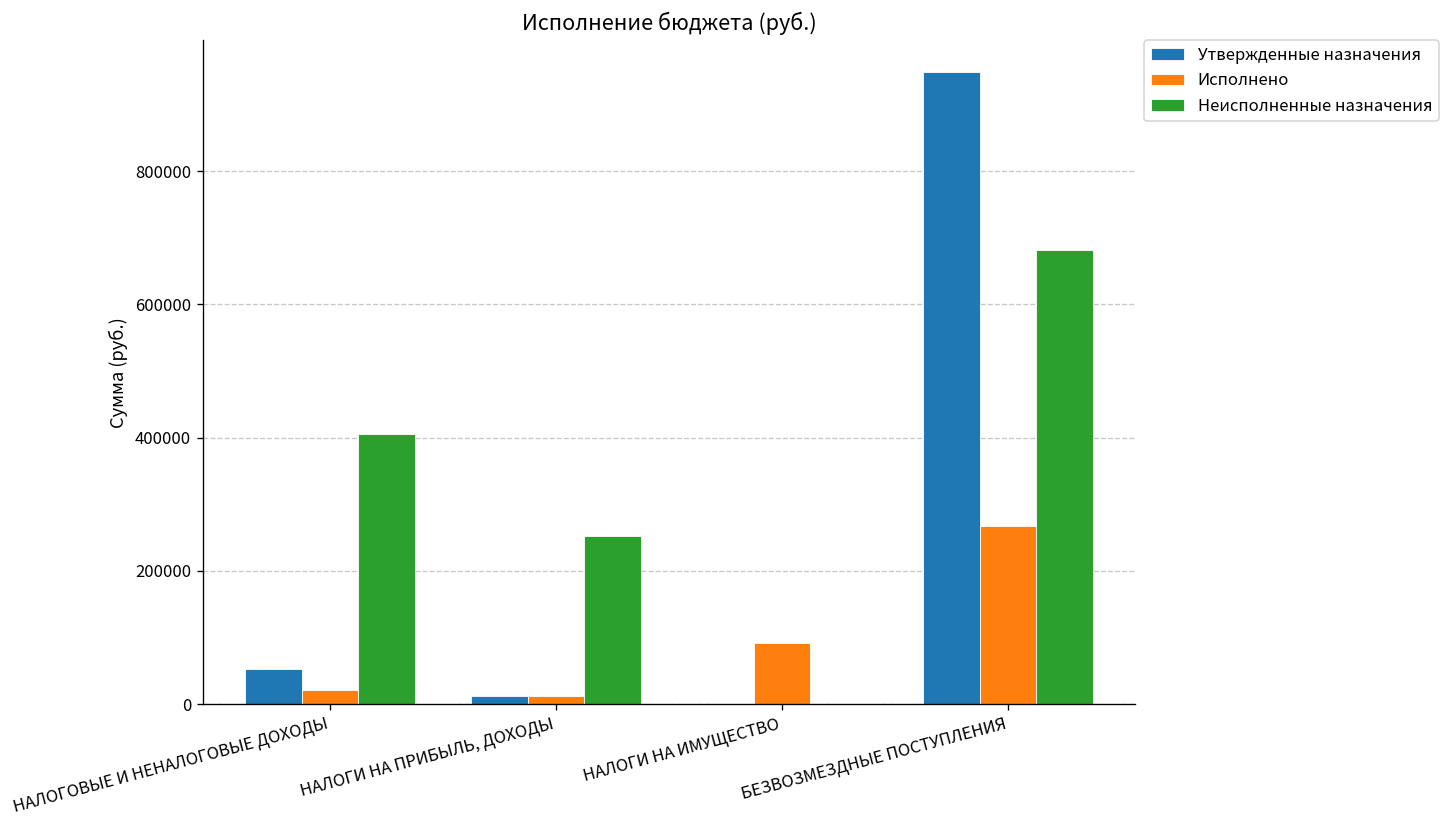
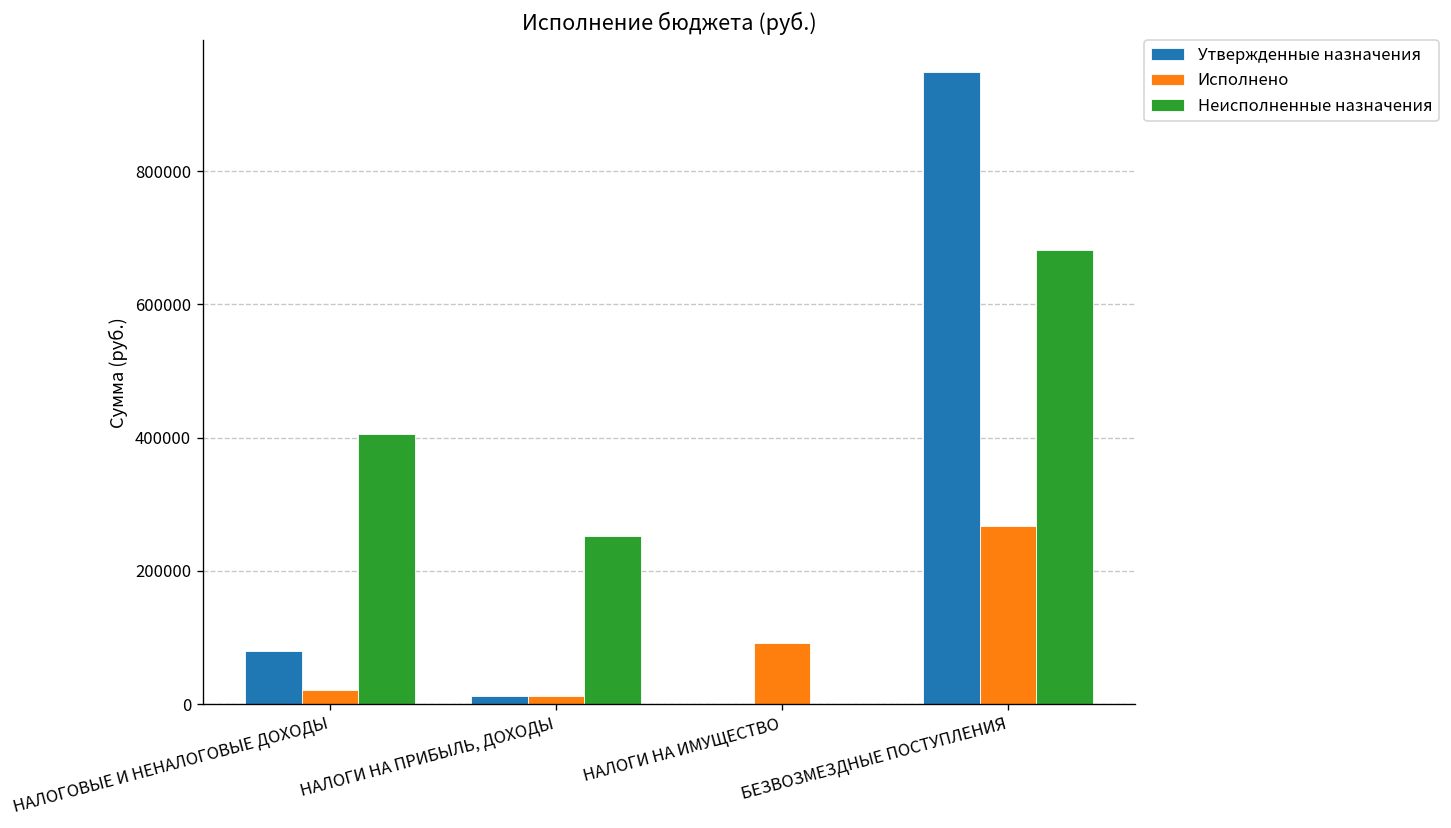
Утвержденные назначения, НАЛОГОВЫЕ И НЕНАЛОГОВЫЕ ДОХОДЫ: 50000 -> 80000
